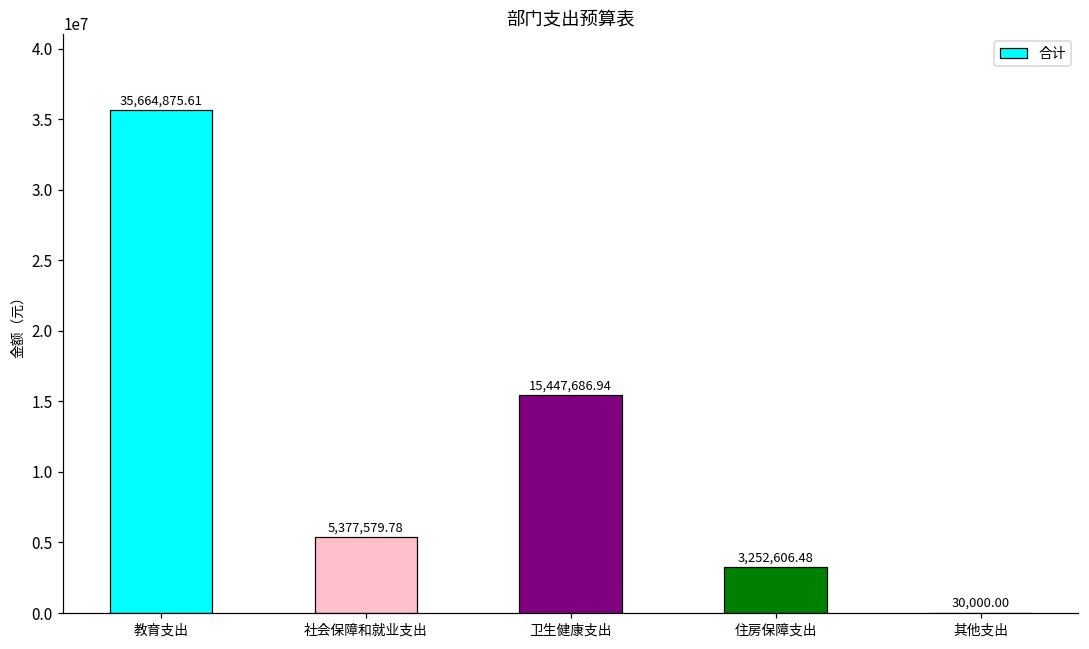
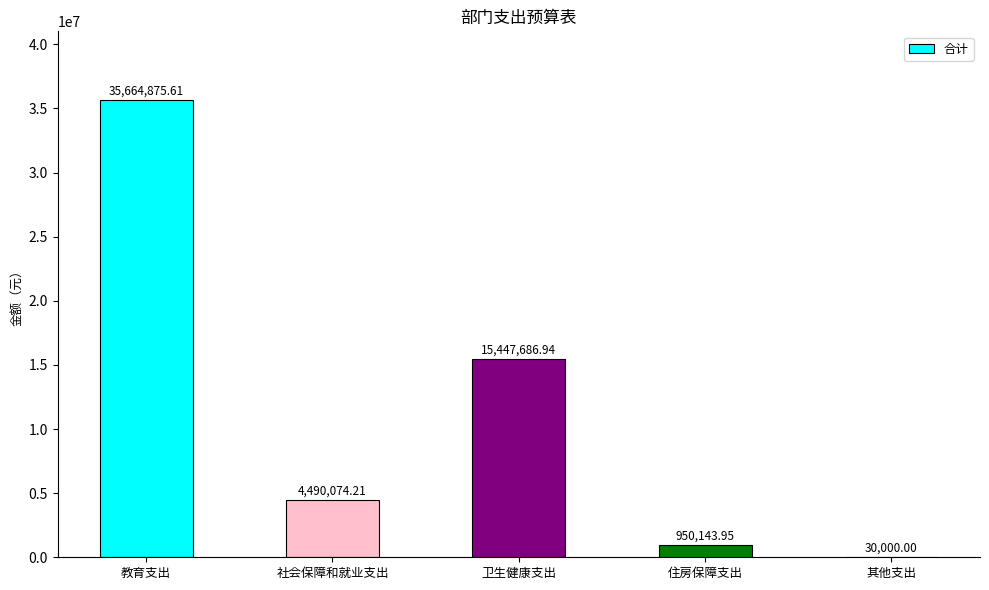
社会保障和就业支出: 5,377,579.78 -> 4,490,074.21
住房保障支出: 3,252,606.48 -> 950,143.95
